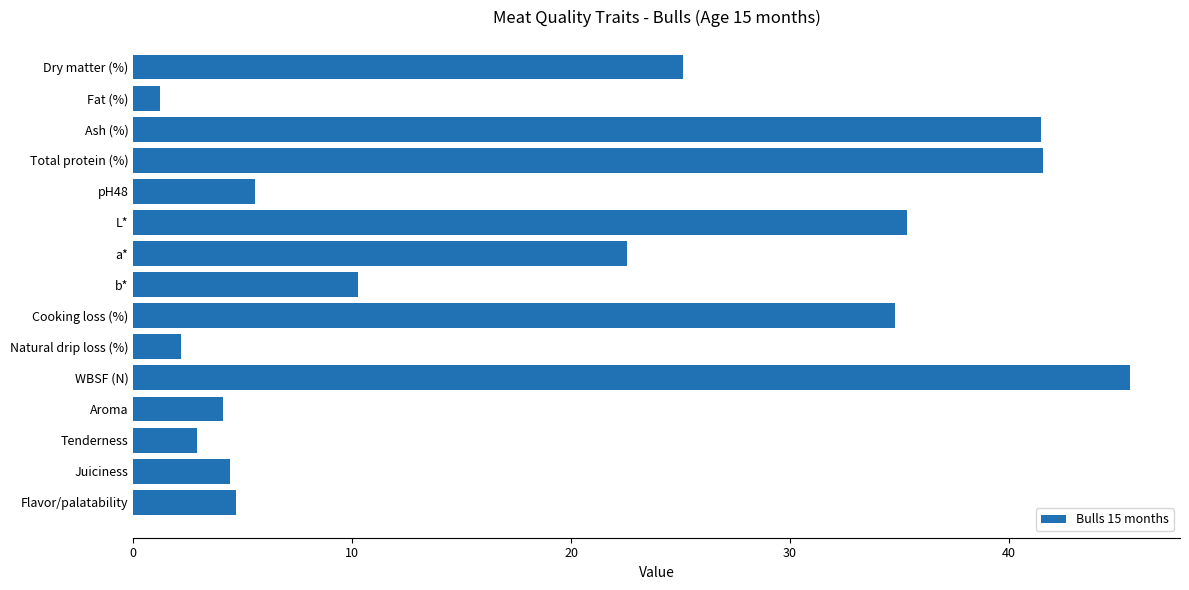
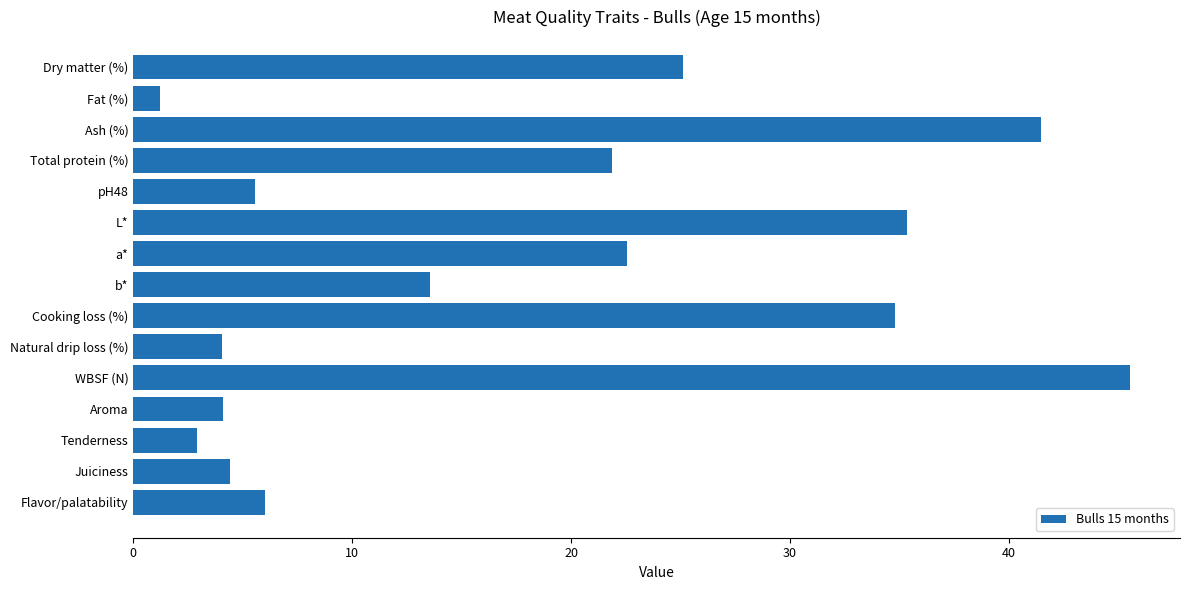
Total protein (%): 41.5 -> 21.9
b*: 10.3 -> 13.5
Natural drip loss (%): 2.2 -> 4.1
Flavor/palatability: 4.7 -> 6.0
